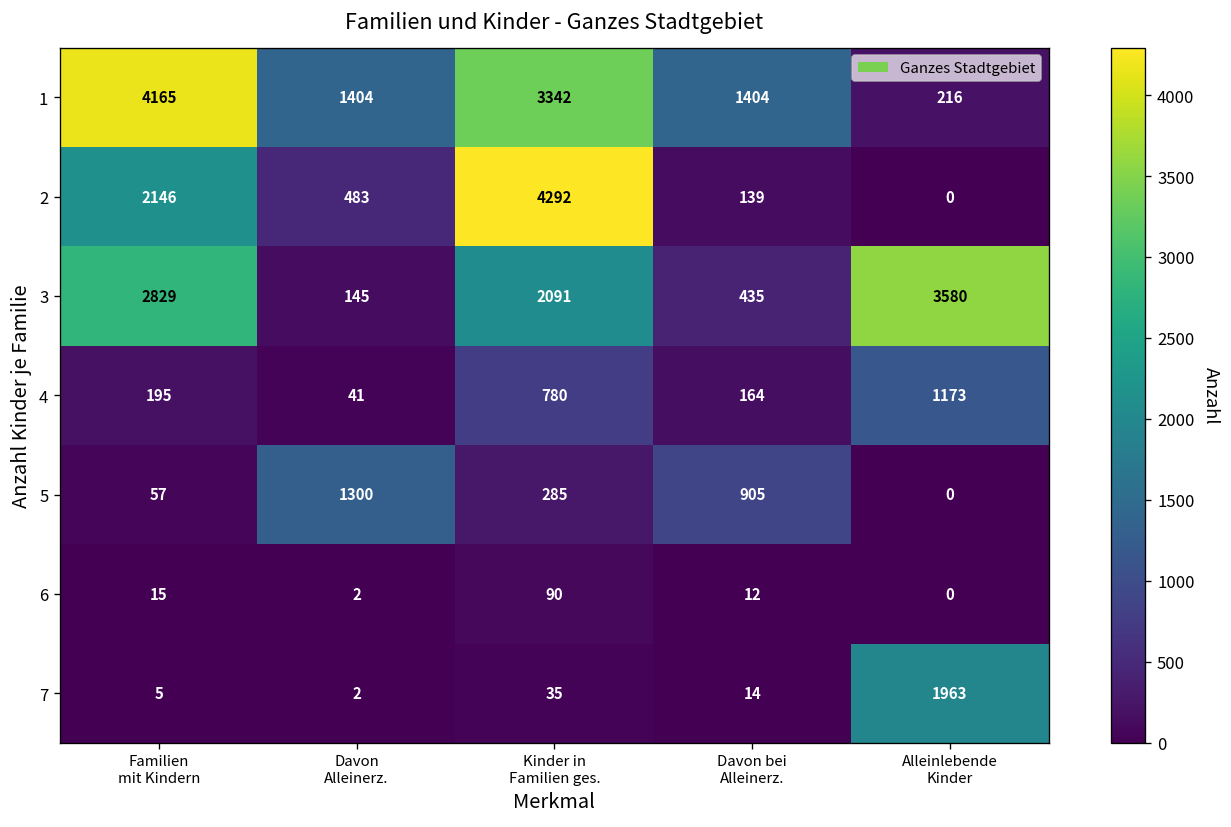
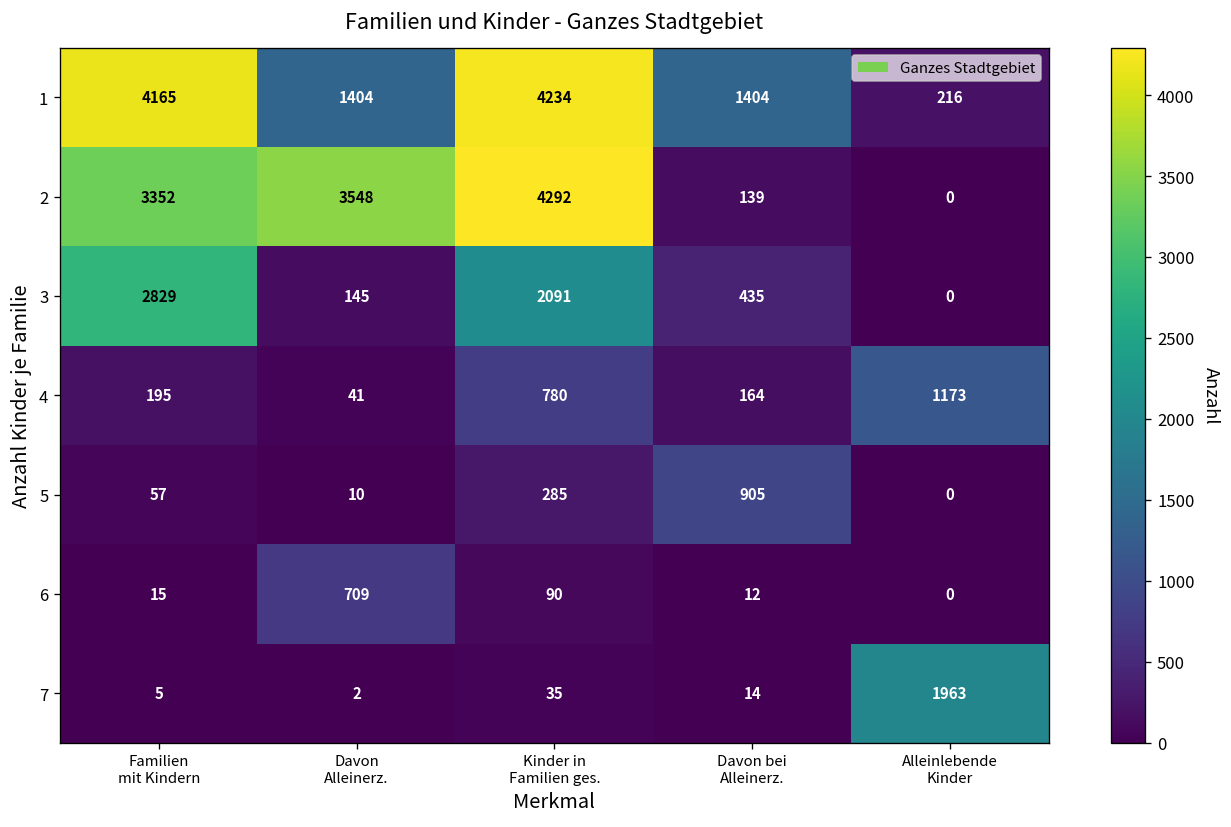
1, Kinder in Familien ges.: 3342 -> 4234
2, Familien mit Kindern: 2146 -> 3352
2, Davon Alleinerz.: 483 -> 3548
3, Alleinlebende Kinder: 3580 -> 0
5, Davon Alleinerz.: 1300 -> 10
6, Davon Alleinerz.: 2 -> 709
